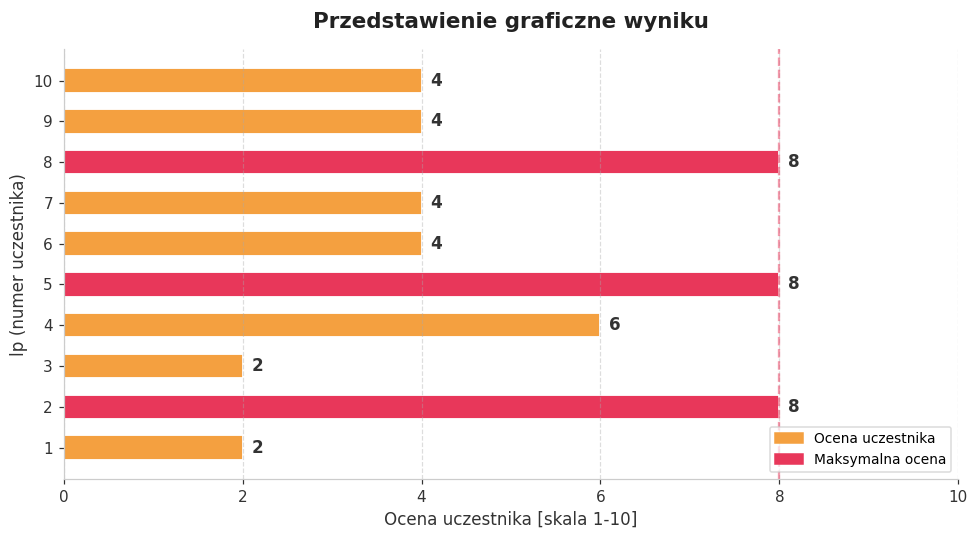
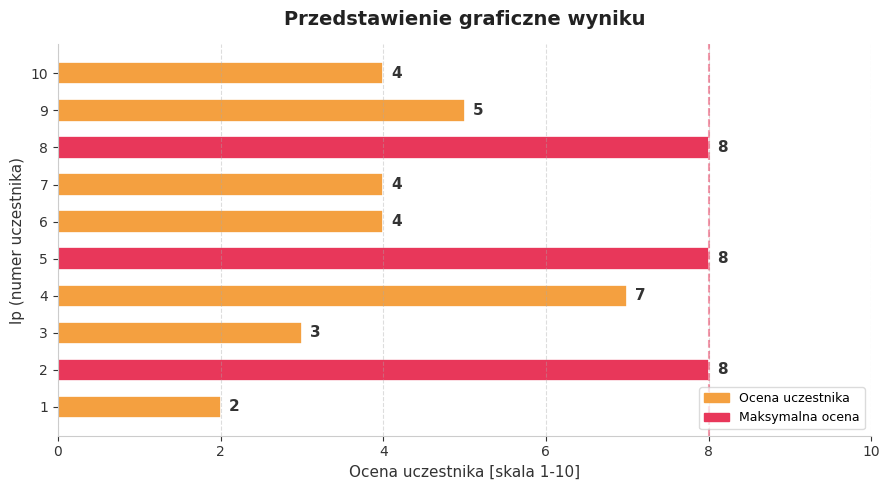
9: 4 -> 5
4: 6 -> 7
3: 2 -> 3
